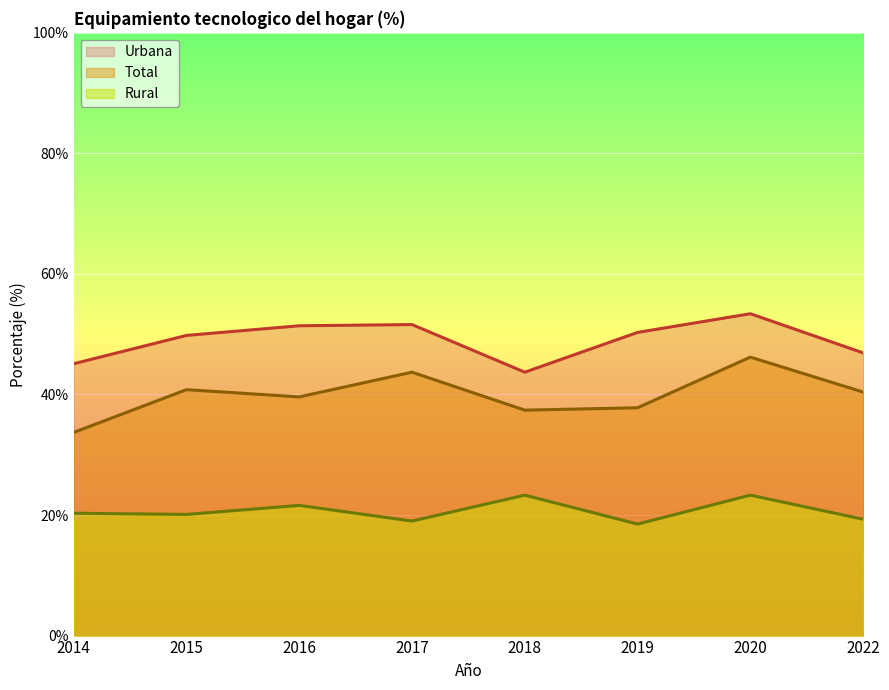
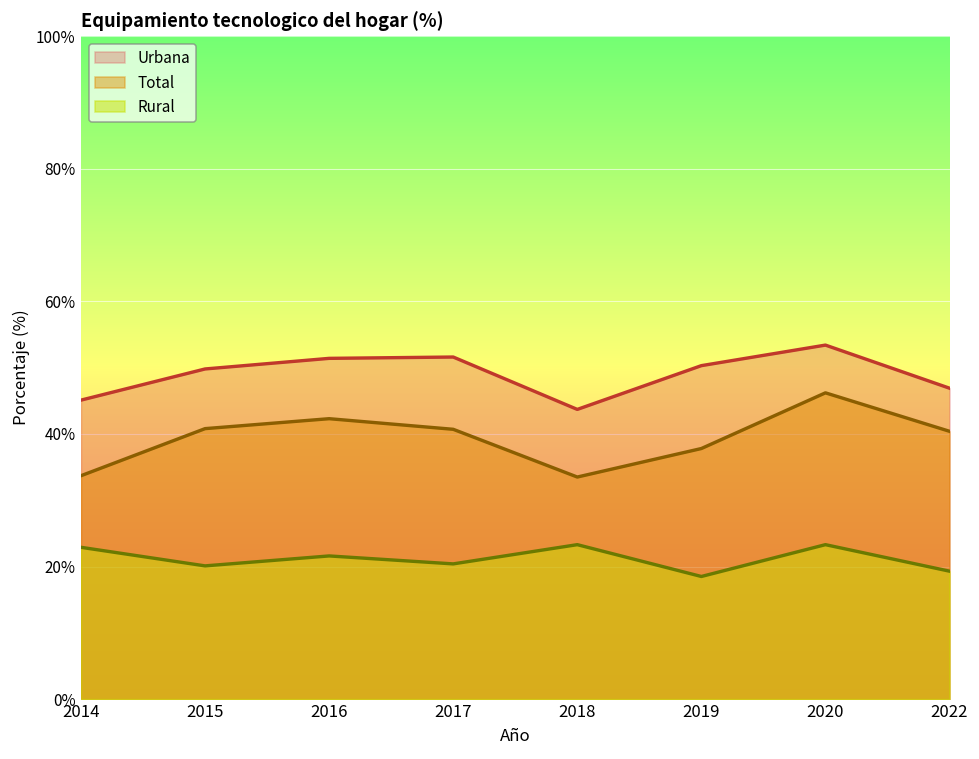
Rural, 2014: 20% -> 23%
Total, 2016: 40% -> 42%
Total, 2017: 44% -> 41%
Rural, 2017: 19% -> 20%
Total, 2018: 37% -> 34%
